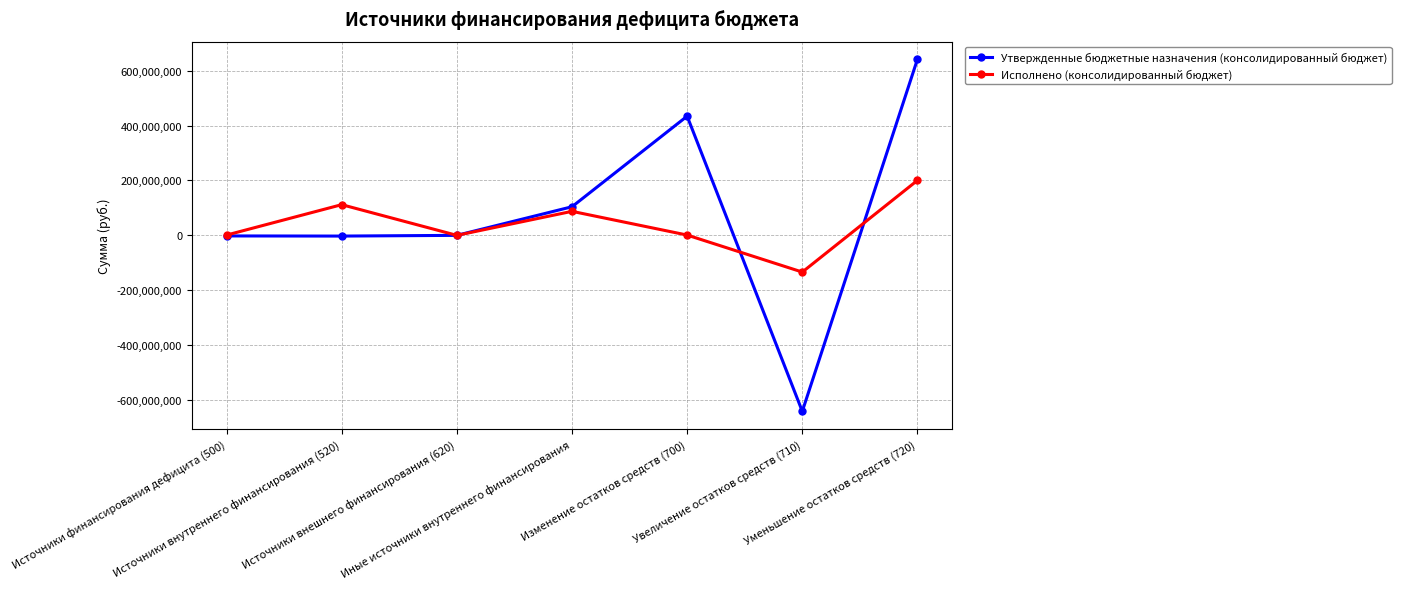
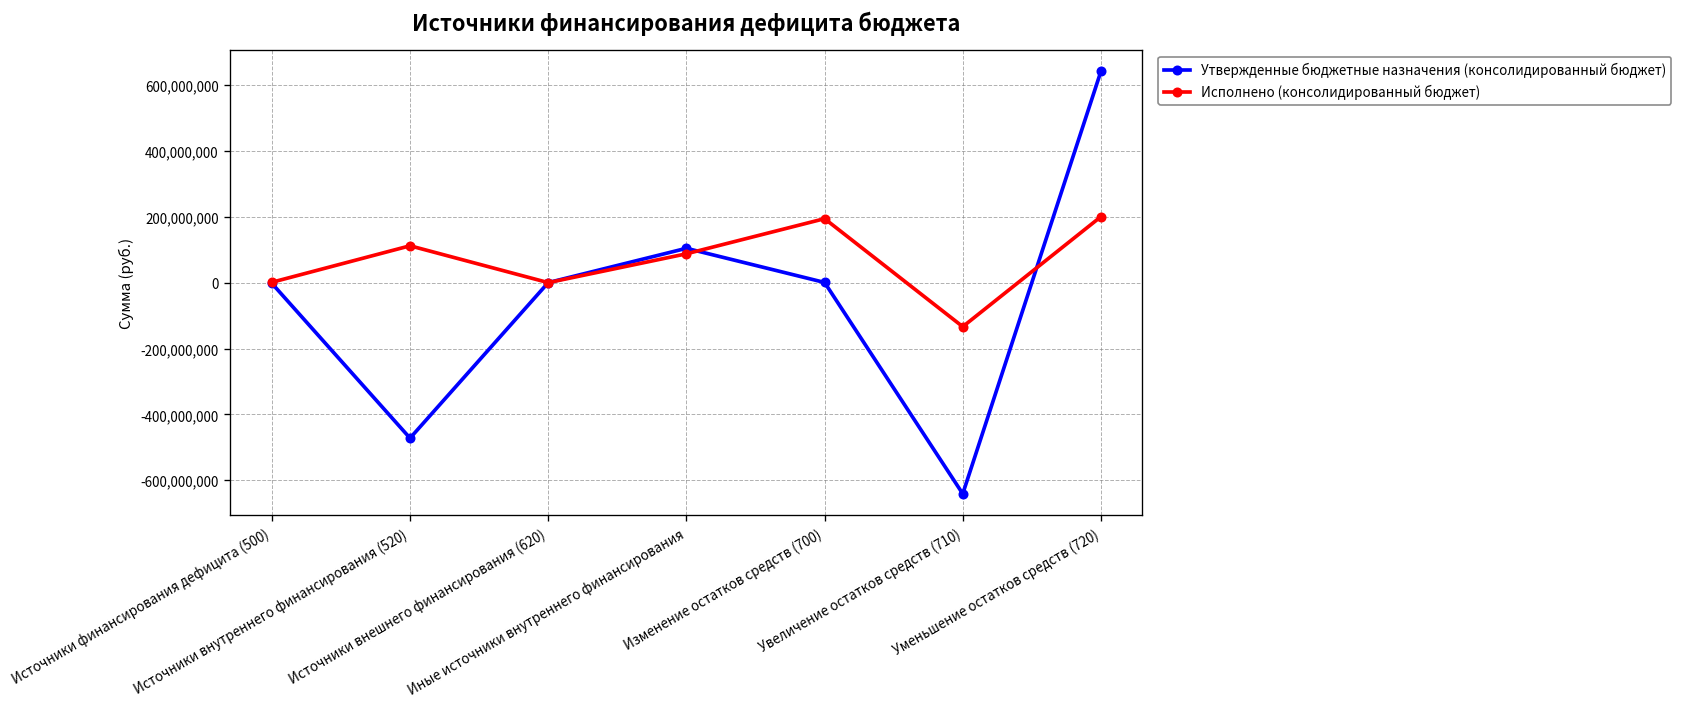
Утвержденные бюджетные назначения (консолидированный бюджет), Источники внутреннего финансирования (520): 0 -> -470,000,000
Утвержденные бюджетные назначения (консолидированный бюджет), Изменение остатков средств (700): 430,000,000 -> 0
Исполнено (консолидированный бюджет), Изменение остатков средств (700): 0 -> 190,000,000
